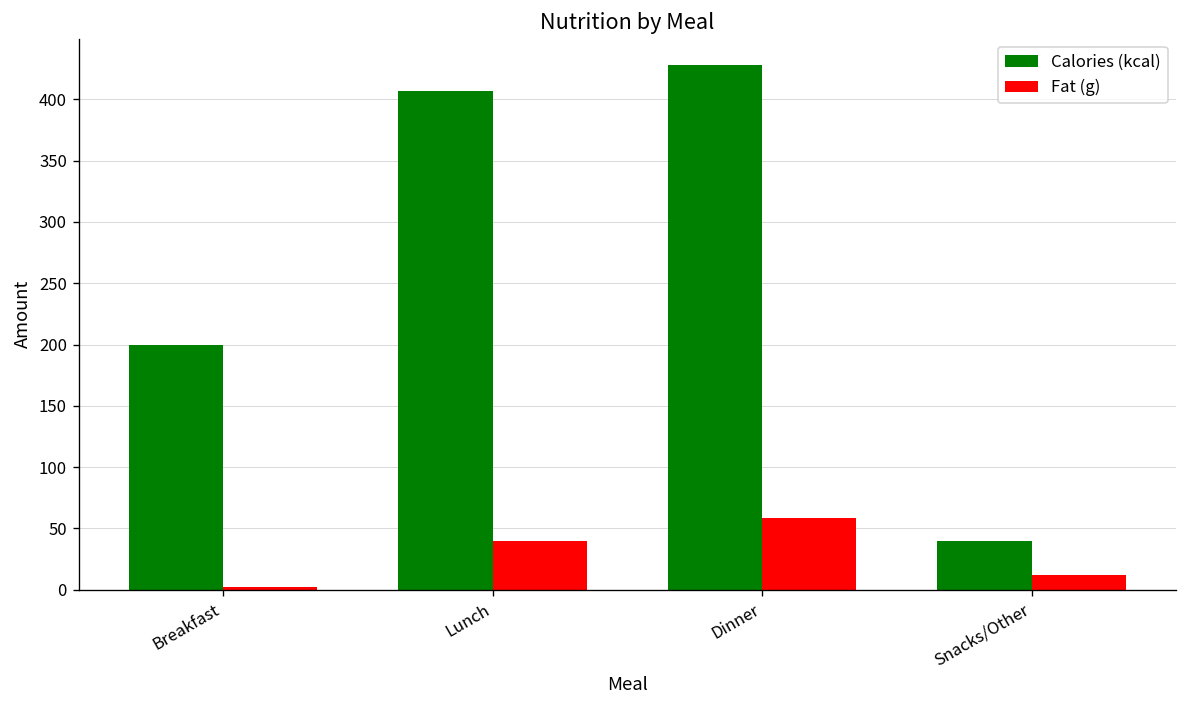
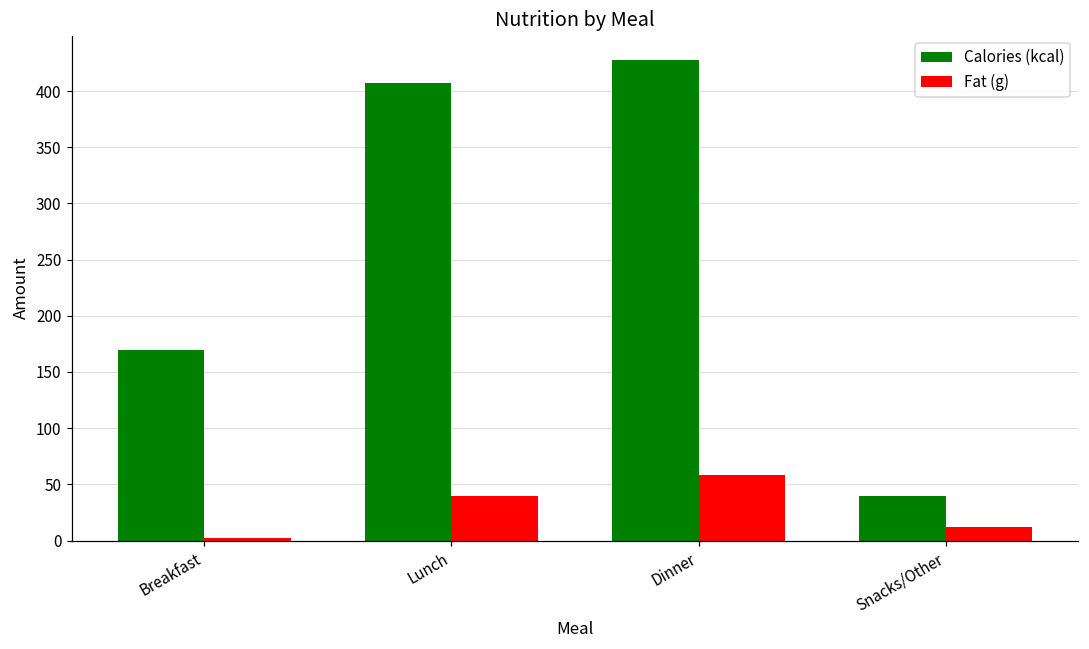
Calories (kcal), Breakfast: 200 -> 170
